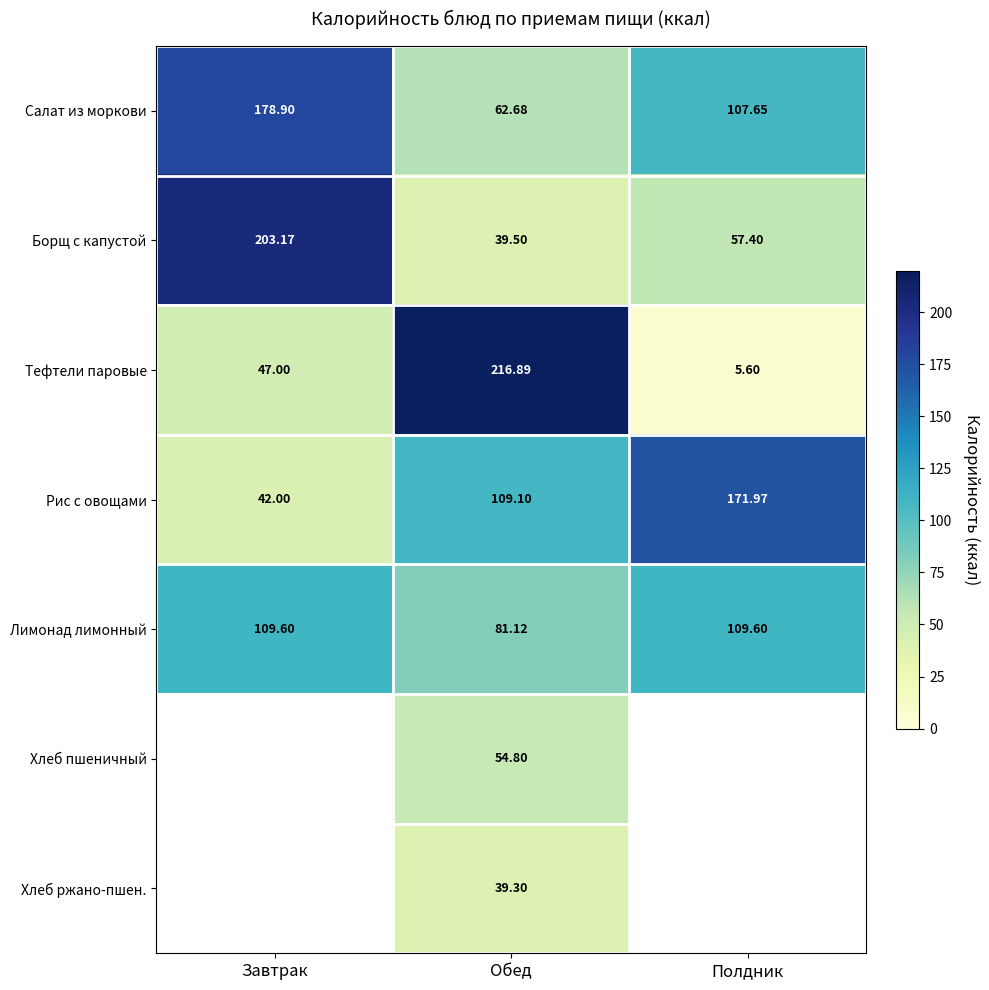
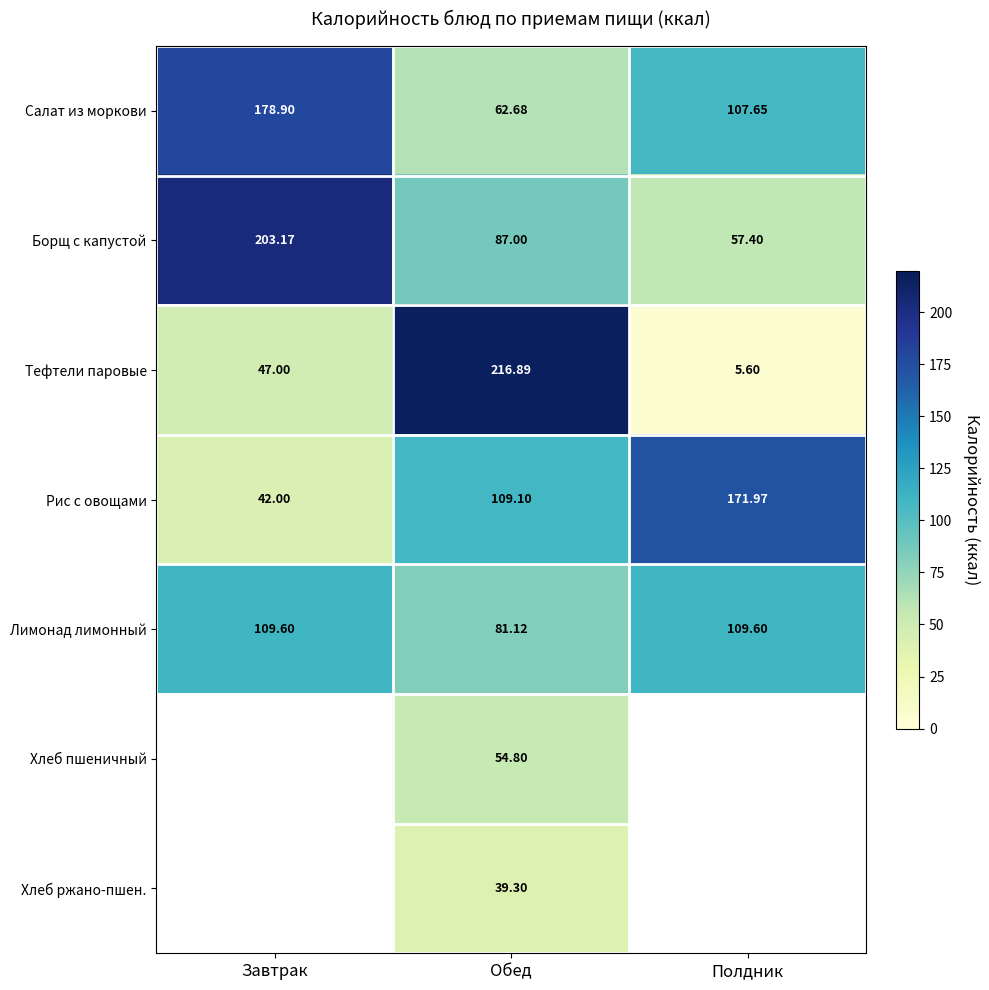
Борщ с капустой, Обед: 39.50 -> 87.00
